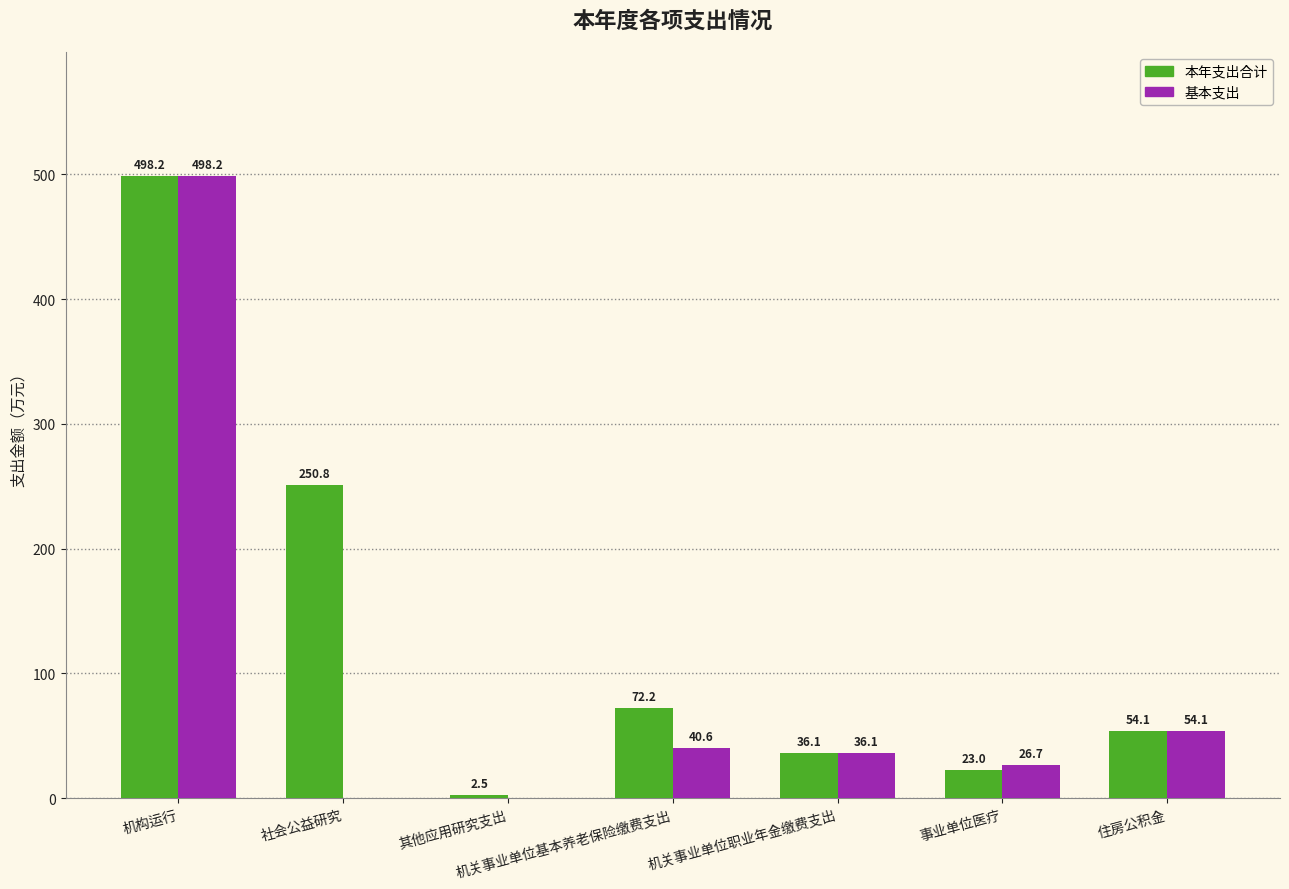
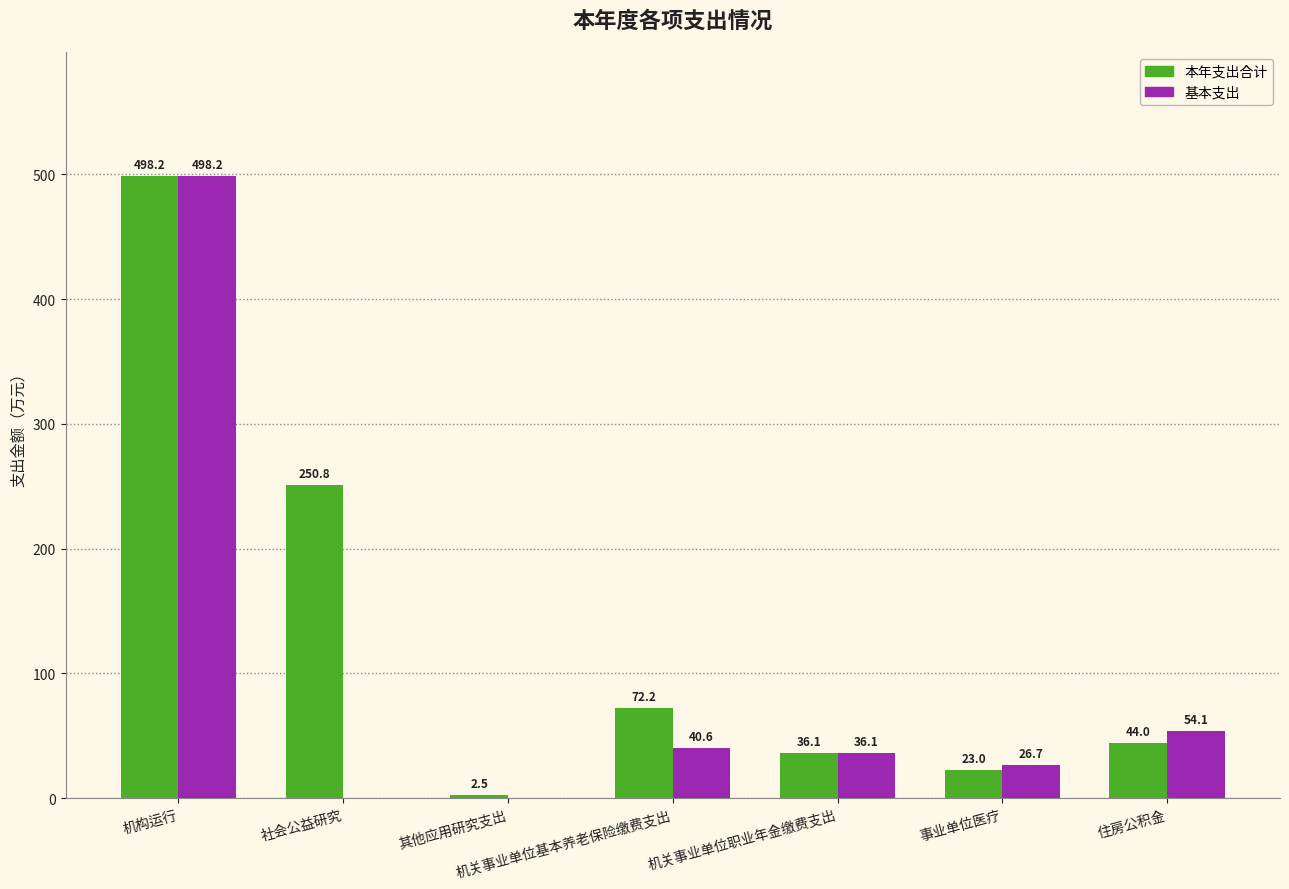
本年支出合计, 住房公积金: 54.1 -> 44.0
